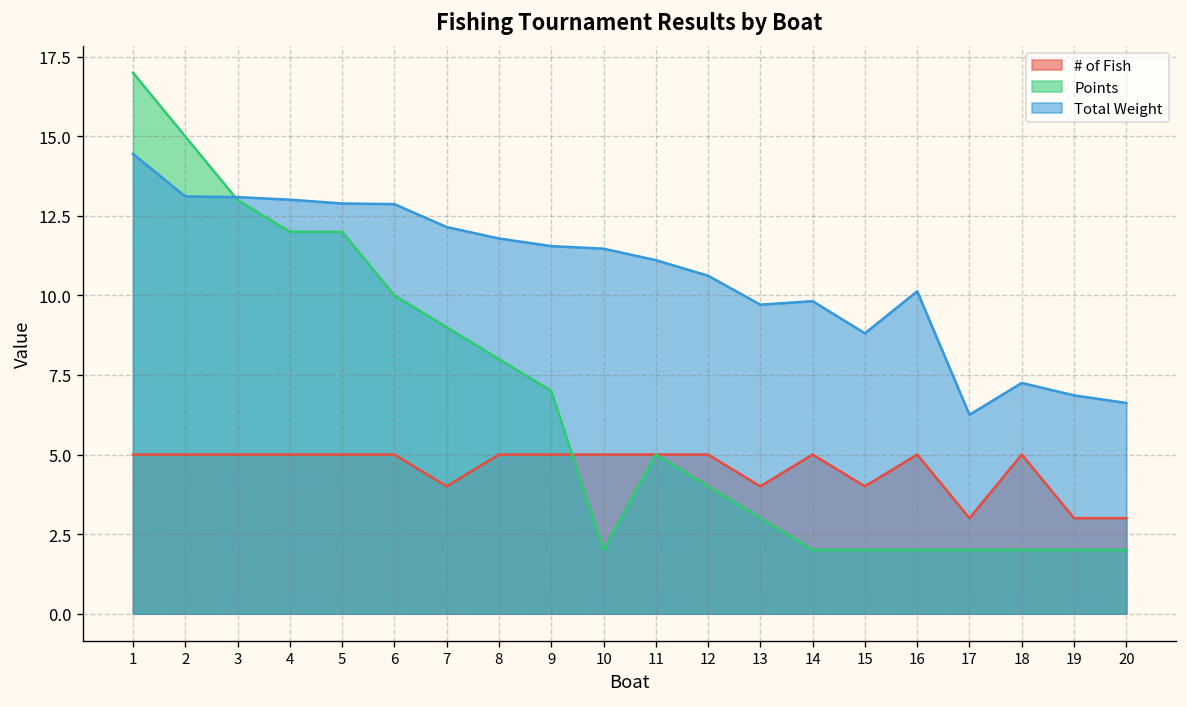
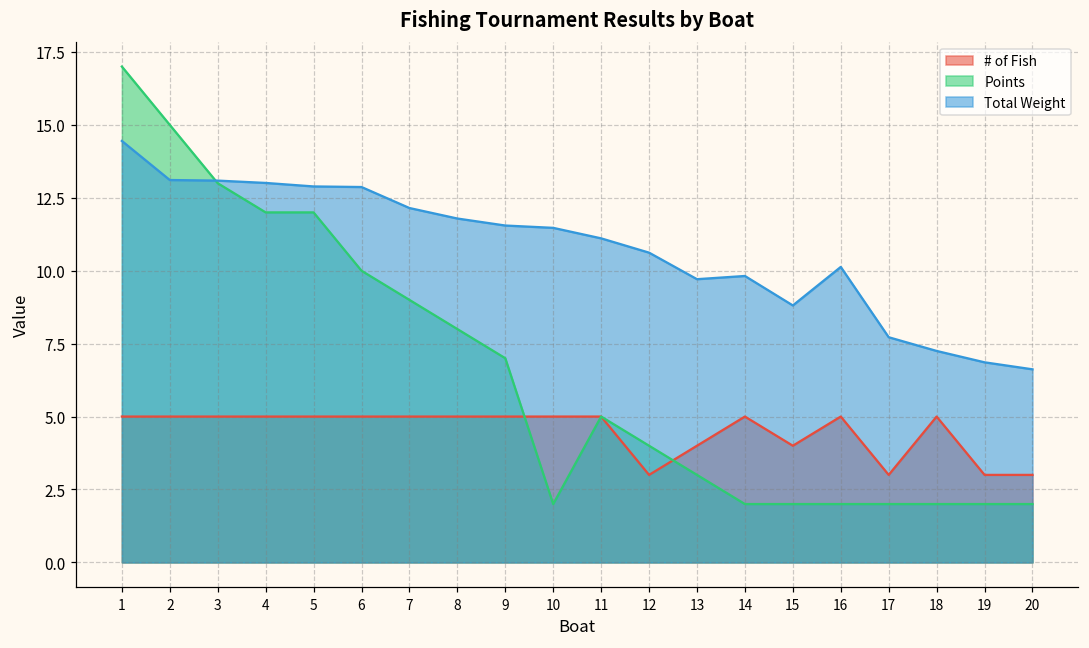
# of Fish, 7: 4 -> 5
# of Fish, 12: 5 -> 3
Total Weight, 17: 6.3 -> 7.7
